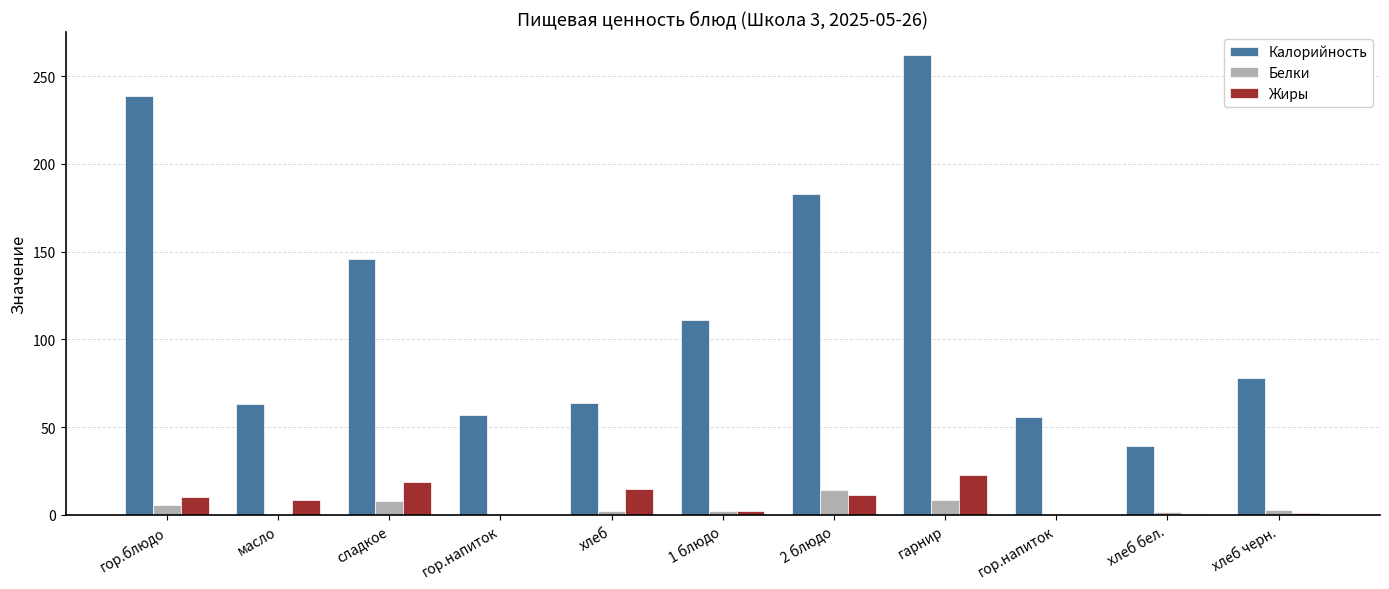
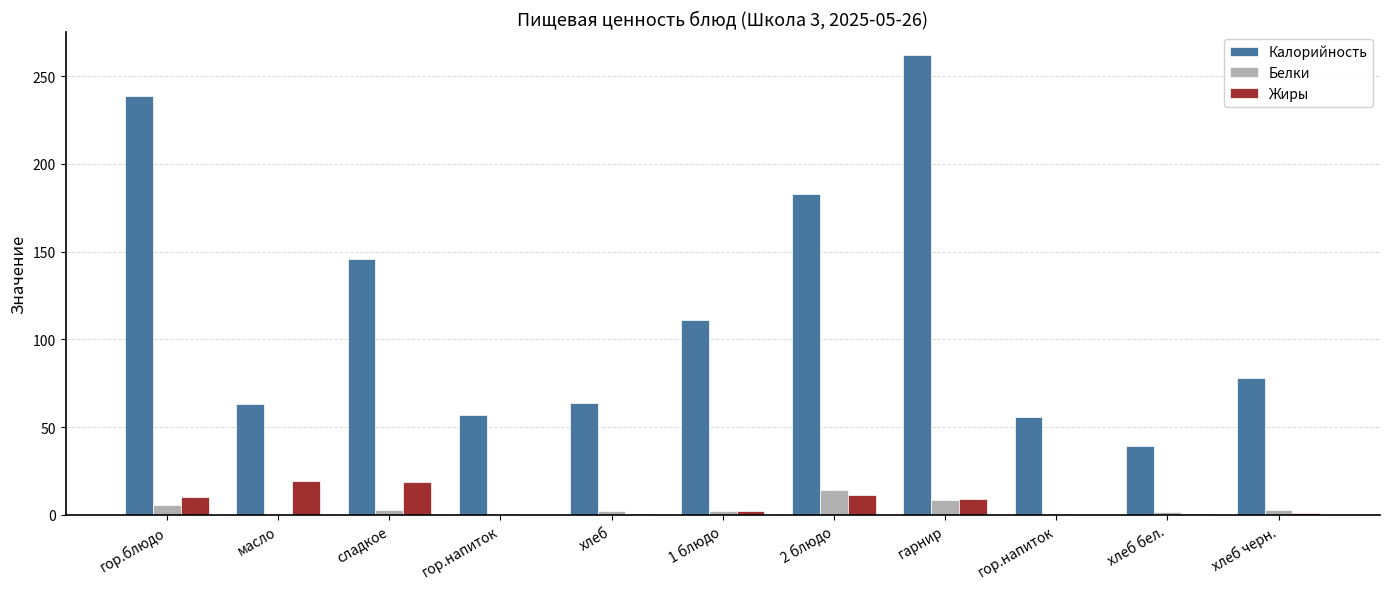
Жиры, масло: 8 -> 19
Белки, сладкое: 8 -> 3
Жиры, хлеб: 14 -> 0
Жиры, гарнир: 23 -> 9
